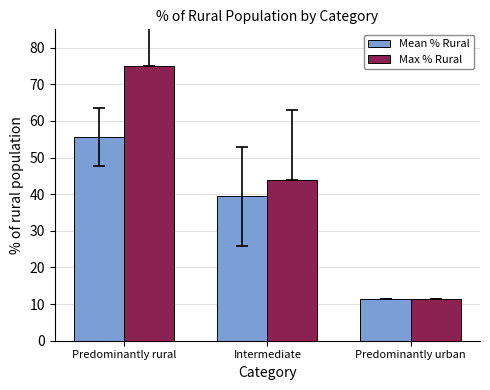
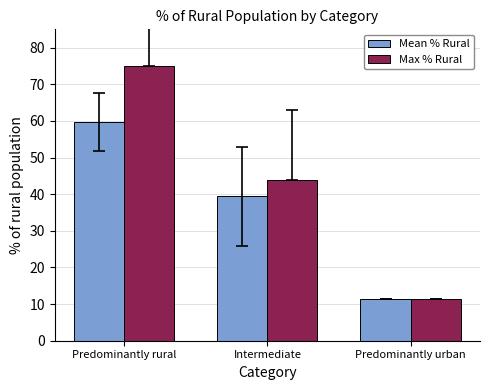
Mean % Rural, Predominantly rural: 56 -> 60
